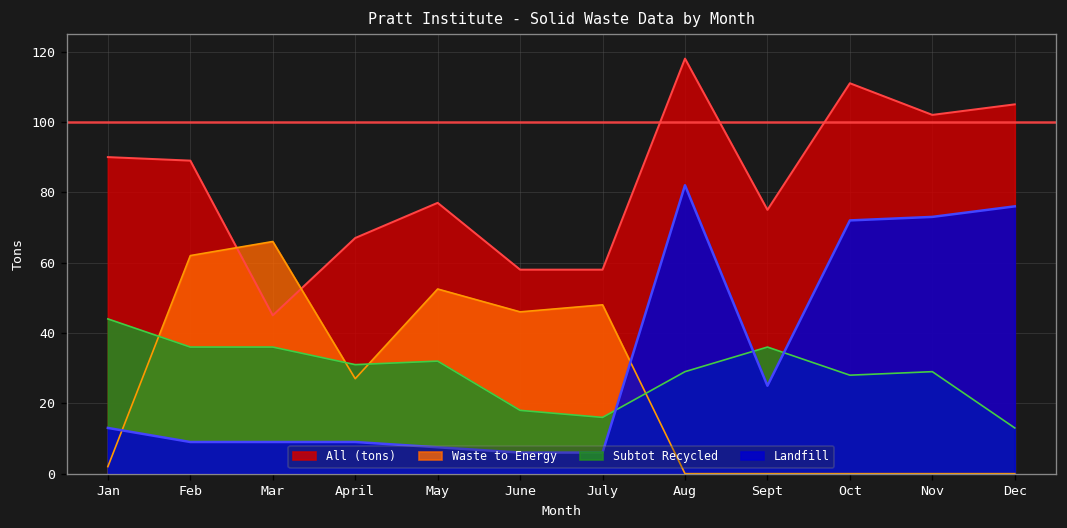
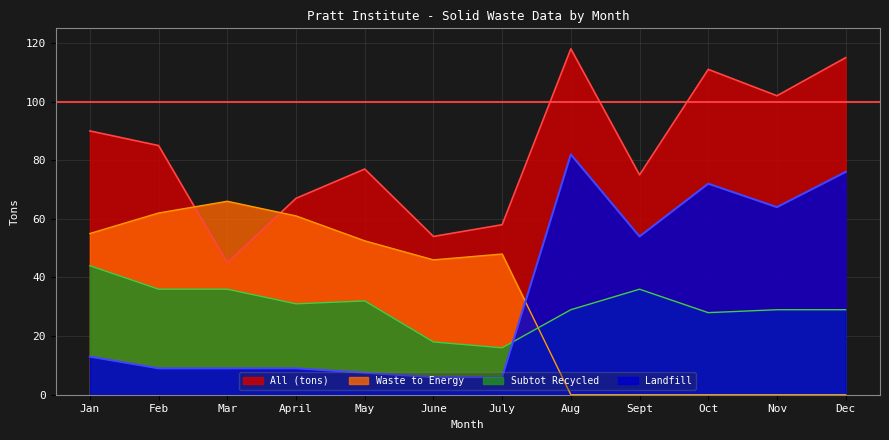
Waste to Energy, Jan: 2 -> 55
All (tons), Feb: 89 -> 85
Waste to Energy, April: 27 -> 61
All (tons), June: 58 -> 54
Landfill, Sept: 25 -> 54
Landfill, Nov: 73 -> 64
All (tons), Dec: 105 -> 115
Subtot Recycled, Dec: 13 -> 29
